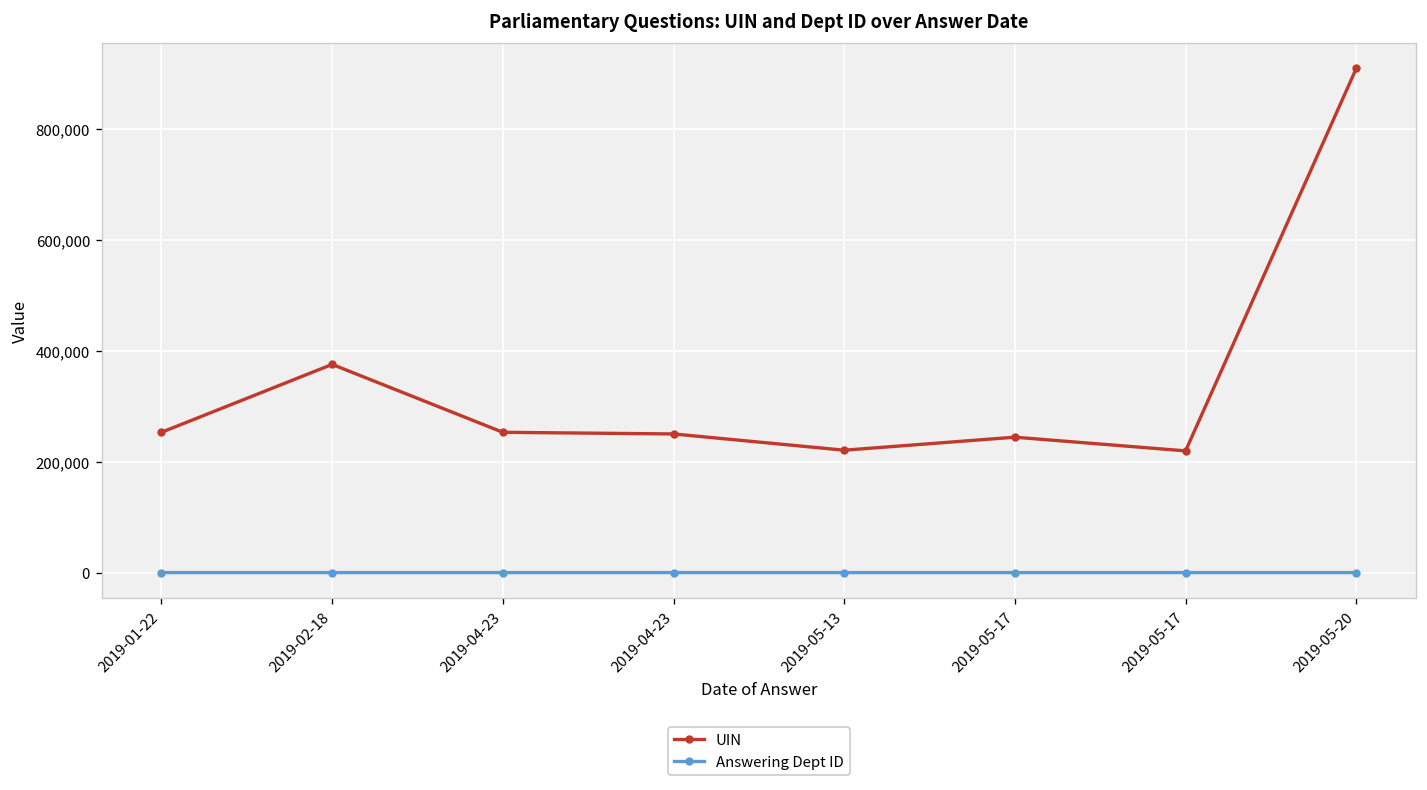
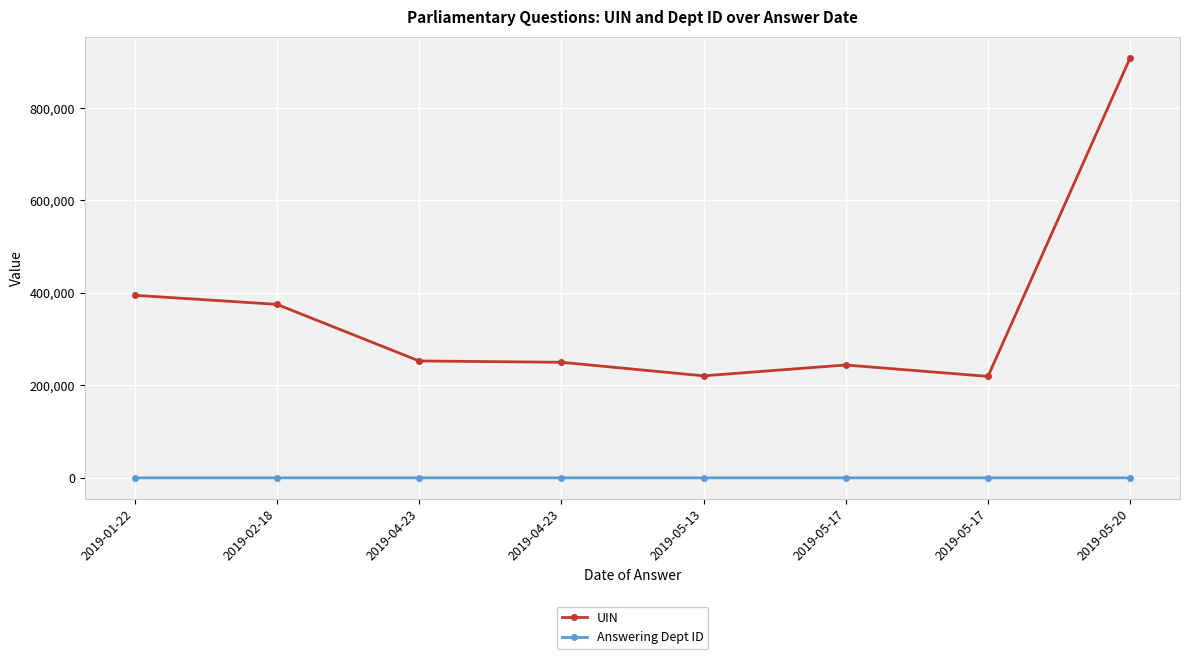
UIN, 2019-01-22: 250,000 -> 390,000
